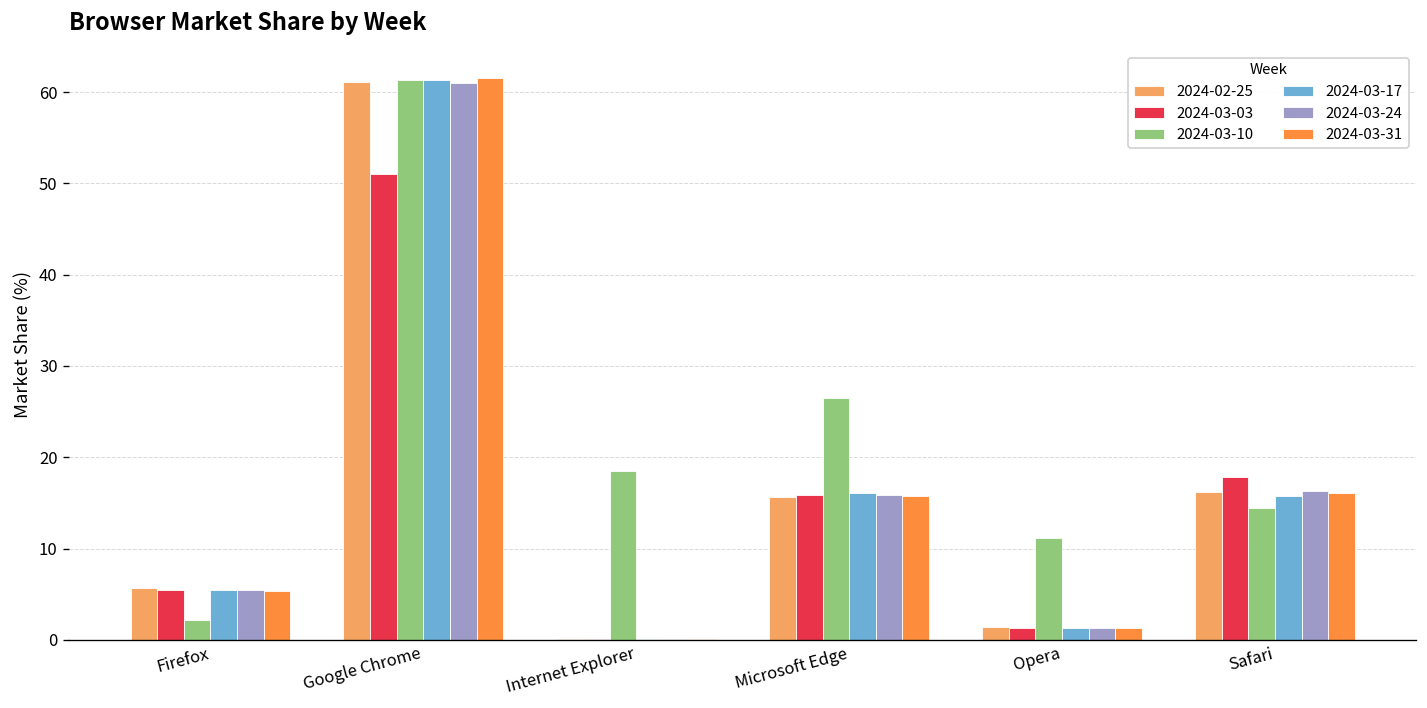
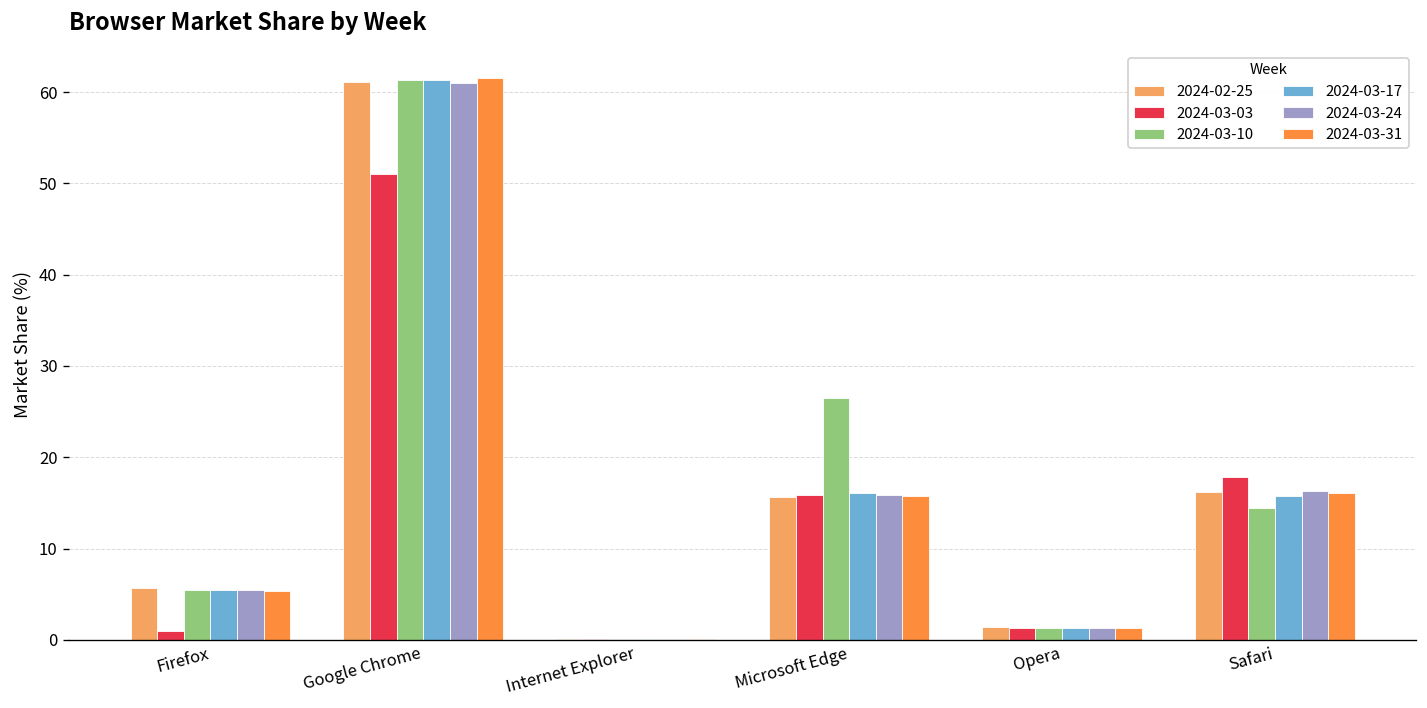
2024-03-03, Firefox: 5 -> 1
2024-03-10, Firefox: 2 -> 5
2024-03-10, Internet Explorer: 19 -> 0
2024-03-10, Opera: 11 -> 1
